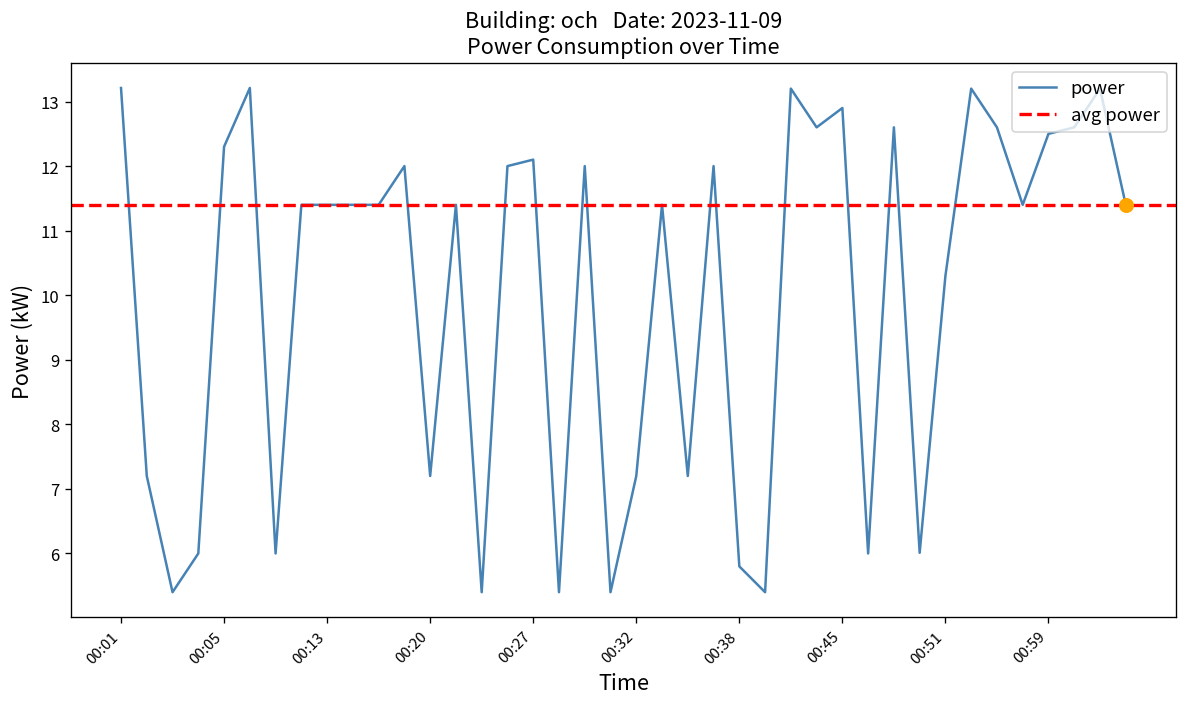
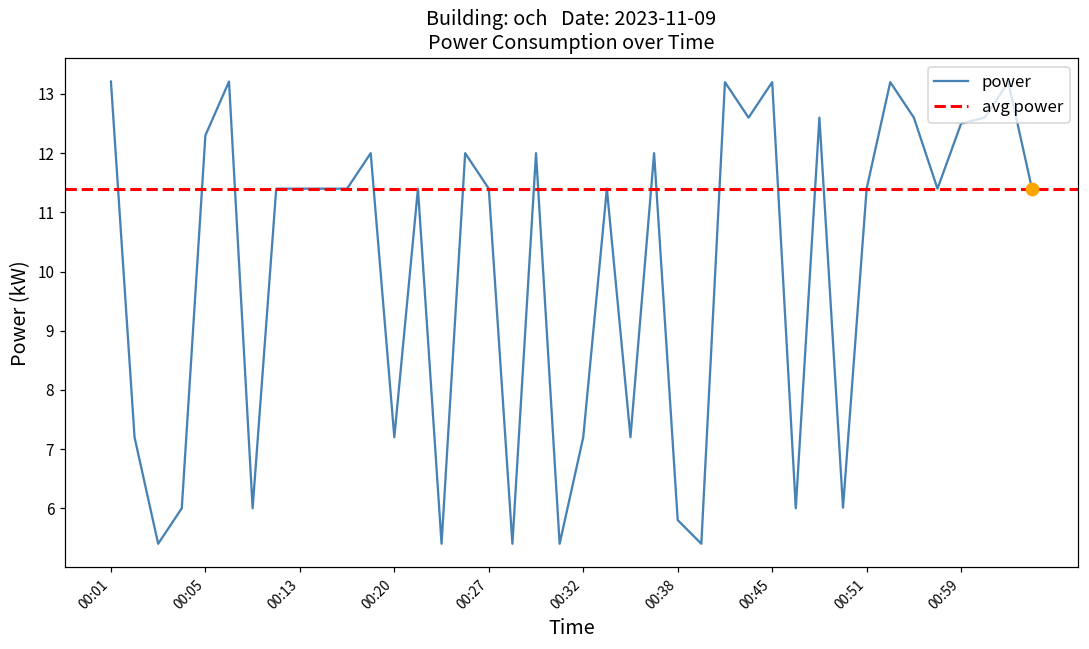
power, 00:27: 12.1 -> 11.4
power, 00:45: 12.9 -> 13.2
power, 00:51: 10.3 -> 11.4
